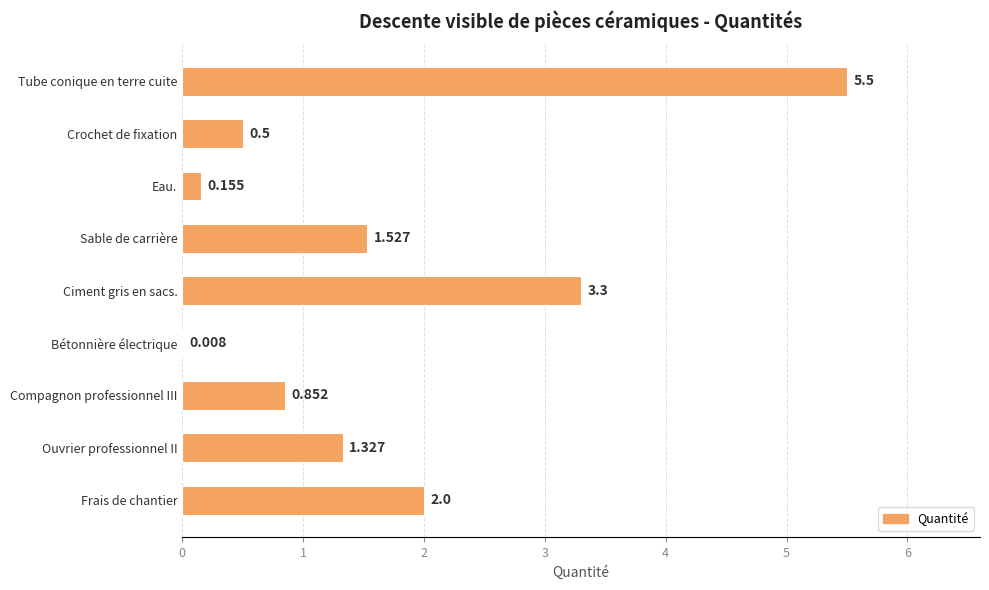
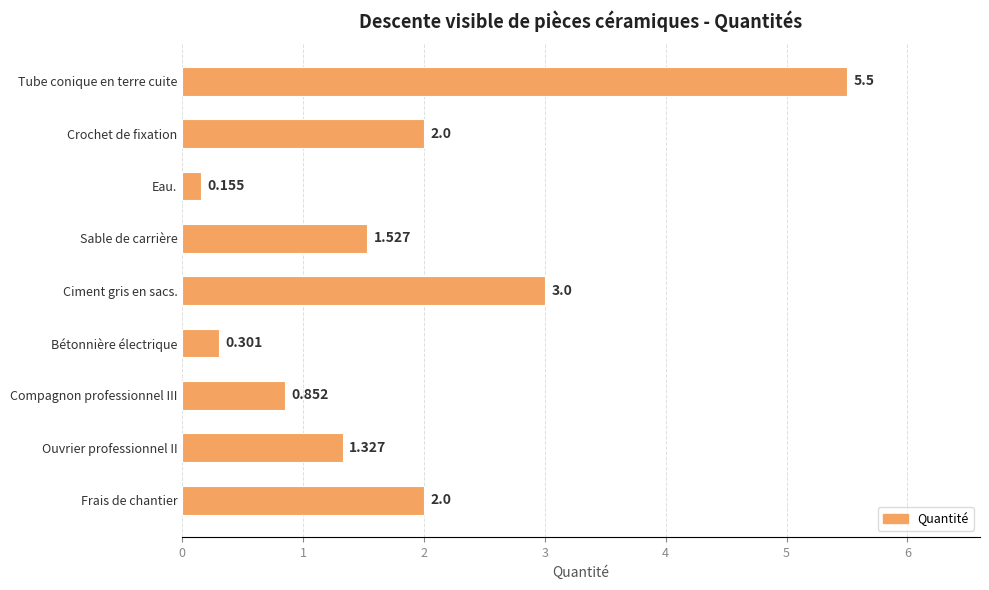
Crochet de fixation: 0.5 -> 2.0
Ciment gris en sacs.: 3.3 -> 3.0
Bétonnière électrique: 0.008 -> 0.301
